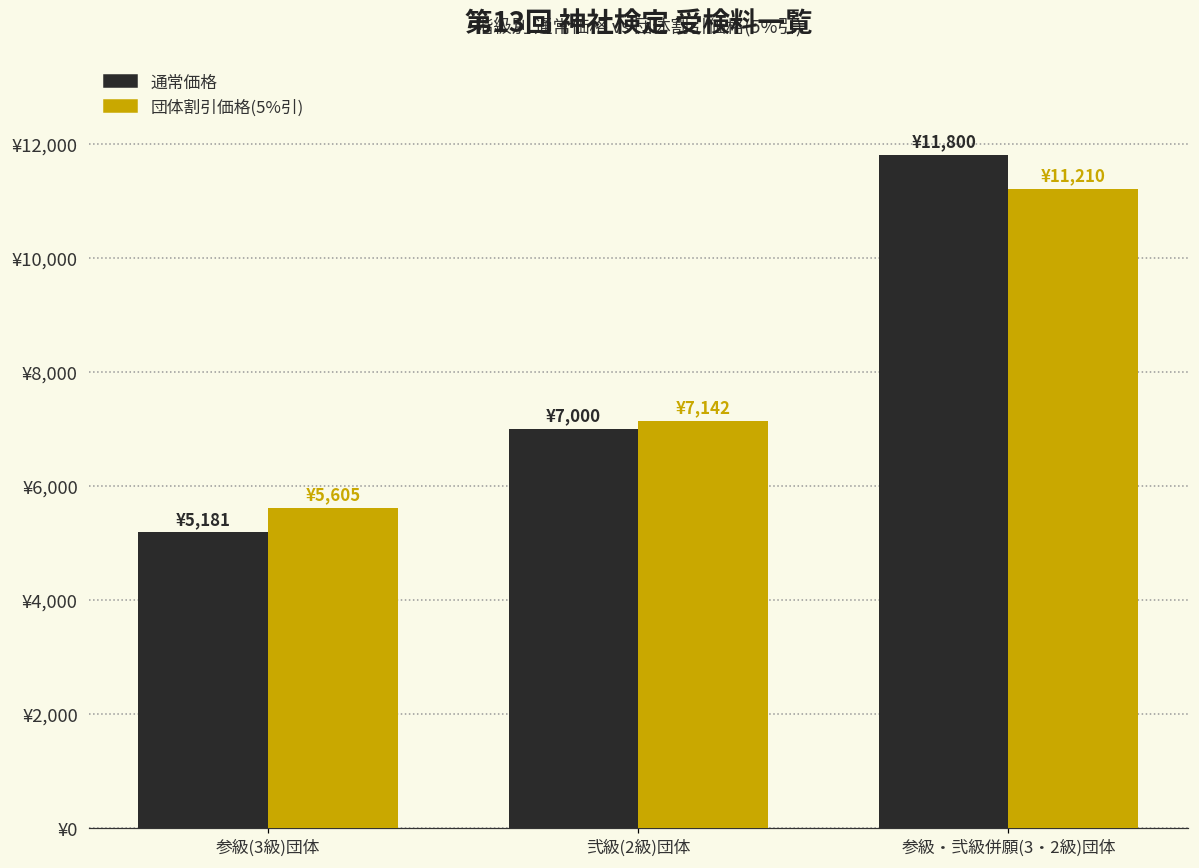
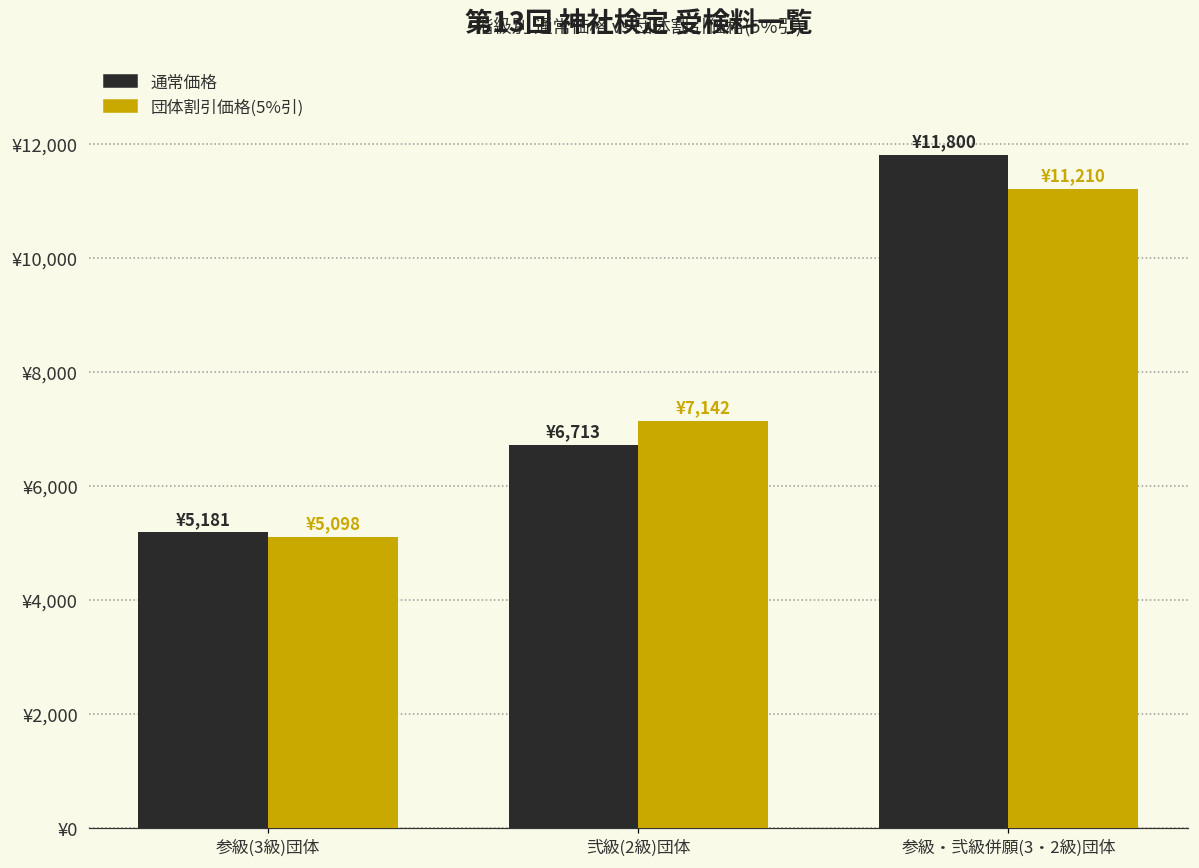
団体割引価格(5%引), 参級(3級)団体: ¥5,605 -> ¥5,098
通常価格, 弐級(2級)団体: ¥7,000 -> ¥6,713
